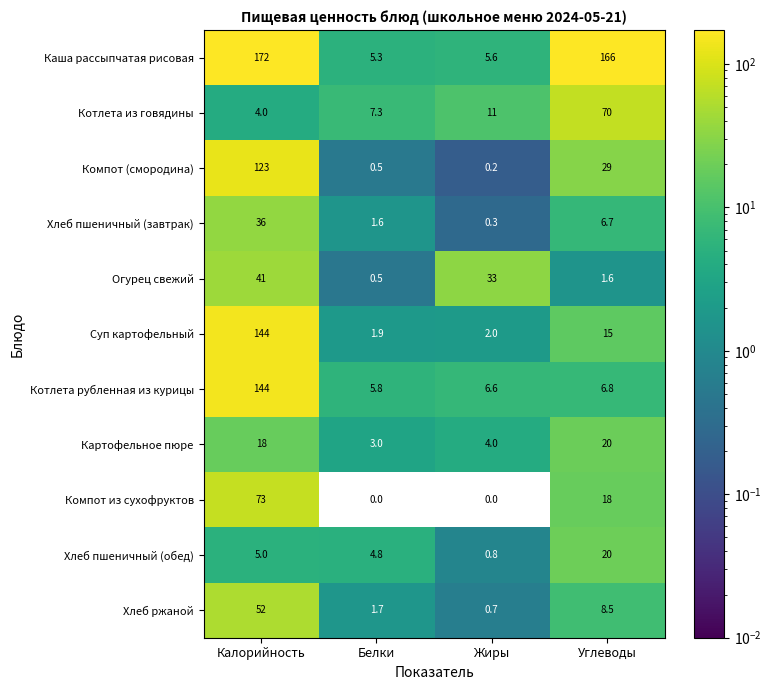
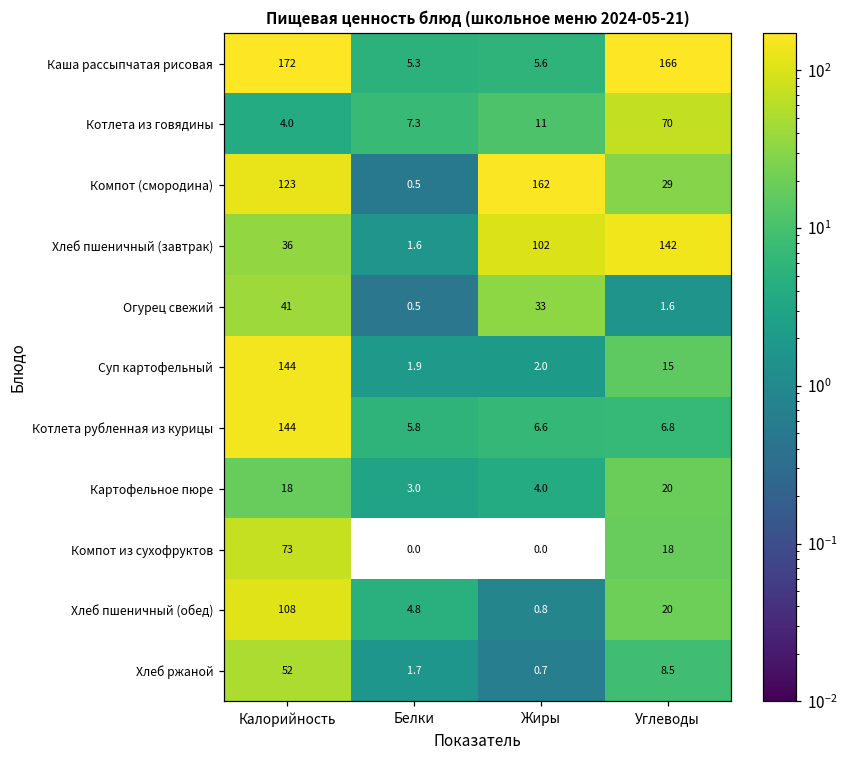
Компот (смородина), Жиры: 0.2 -> 162
Хлеб пшеничный (завтрак), Жиры: 0.3 -> 102
Хлеб пшеничный (завтрак), Углеводы: 6.7 -> 142
Хлеб пшеничный (обед), Калорийность: 5.0 -> 108
